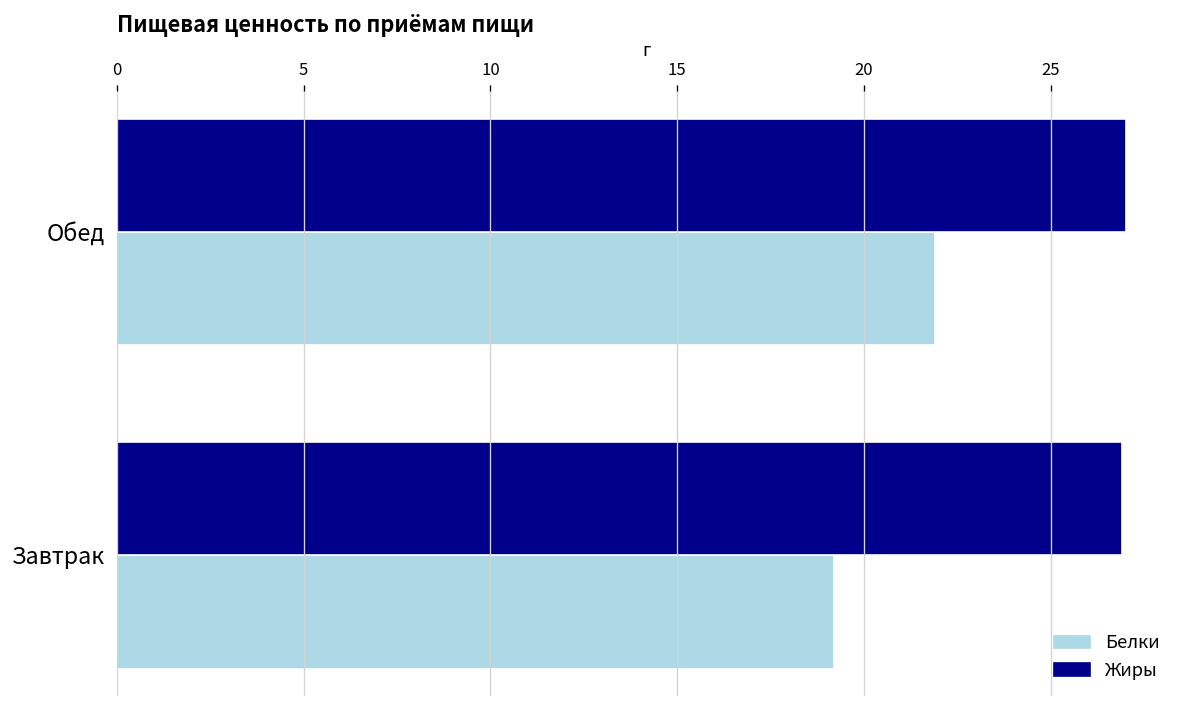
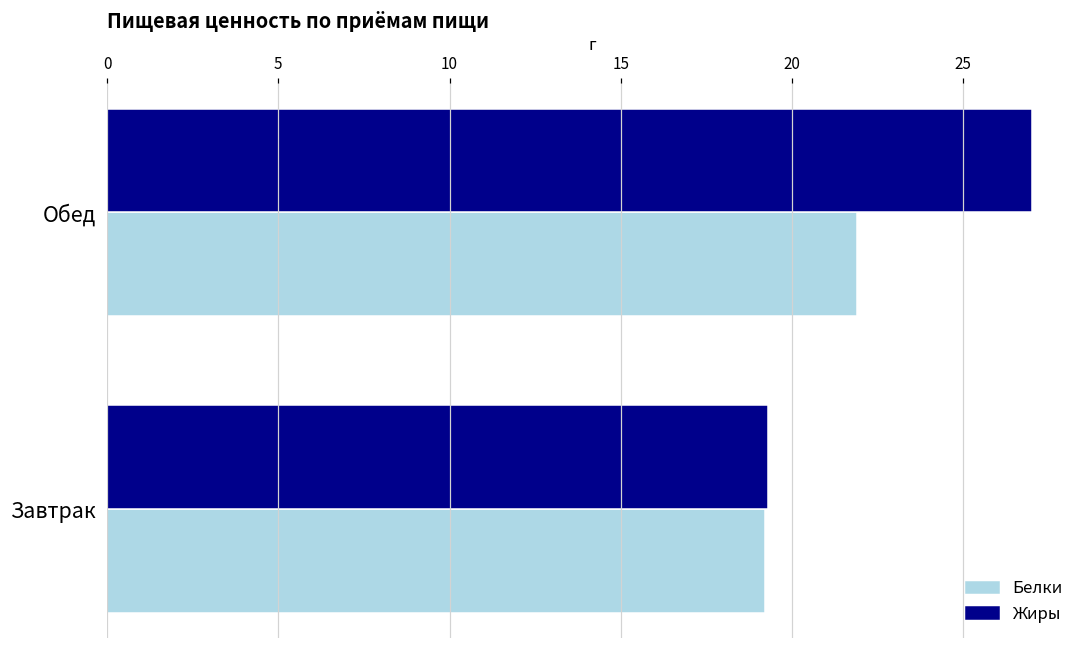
Жиры, Завтрак: 26.9 -> 19.3
